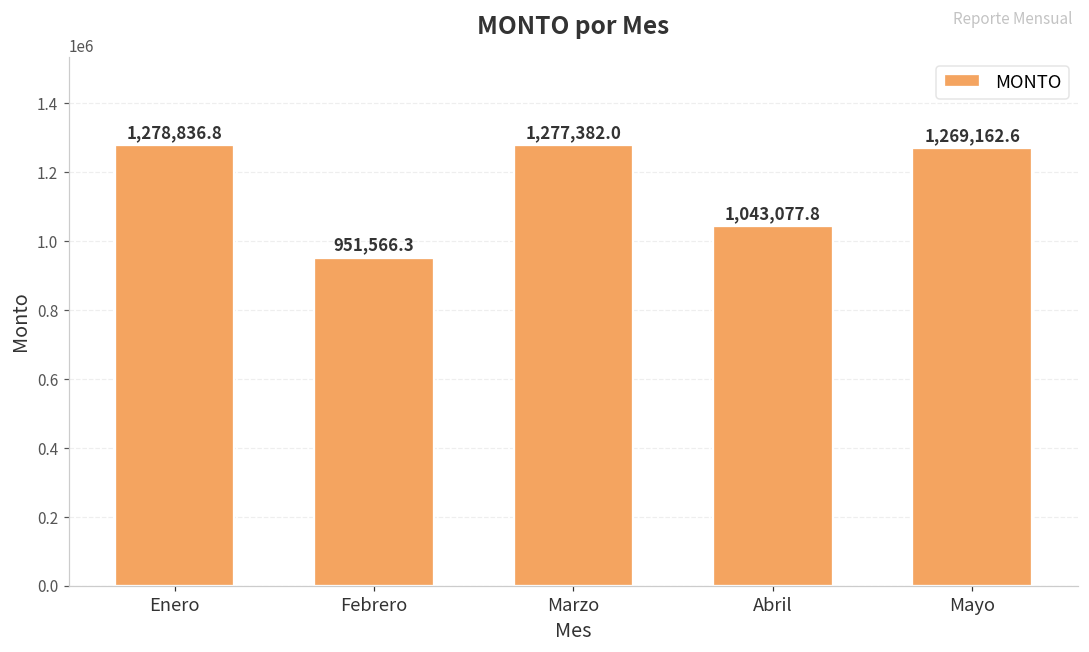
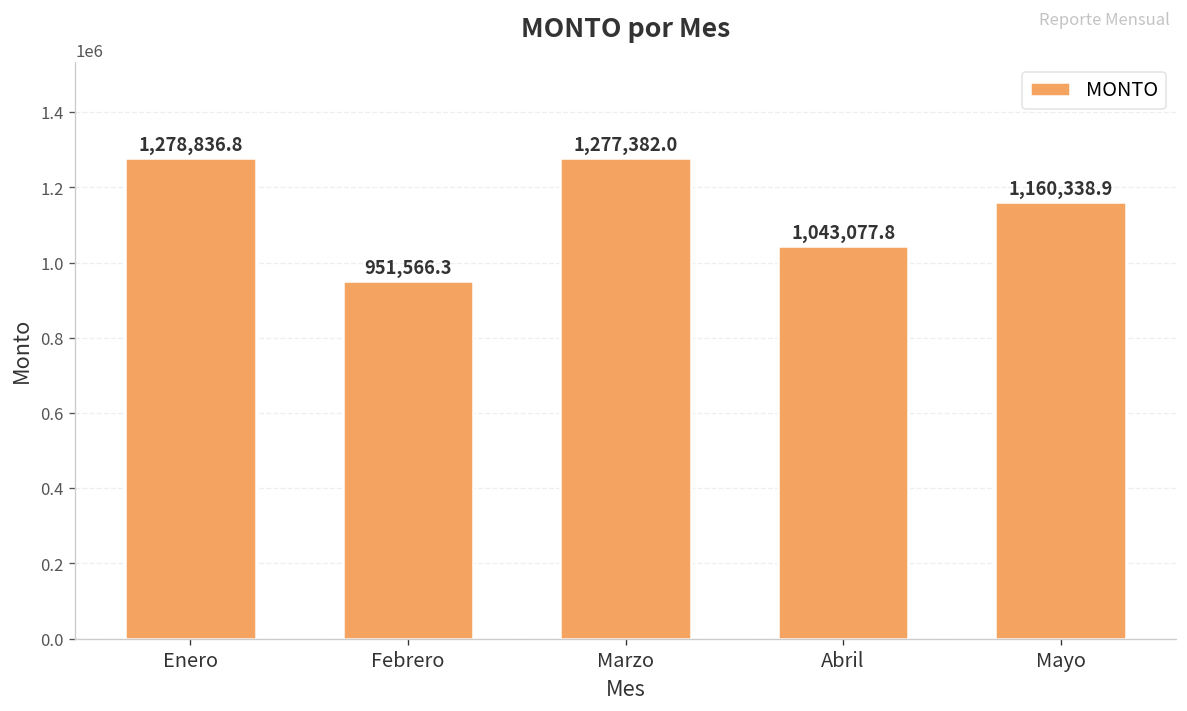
Mayo: 1,269,162.6 -> 1,160,338.9
